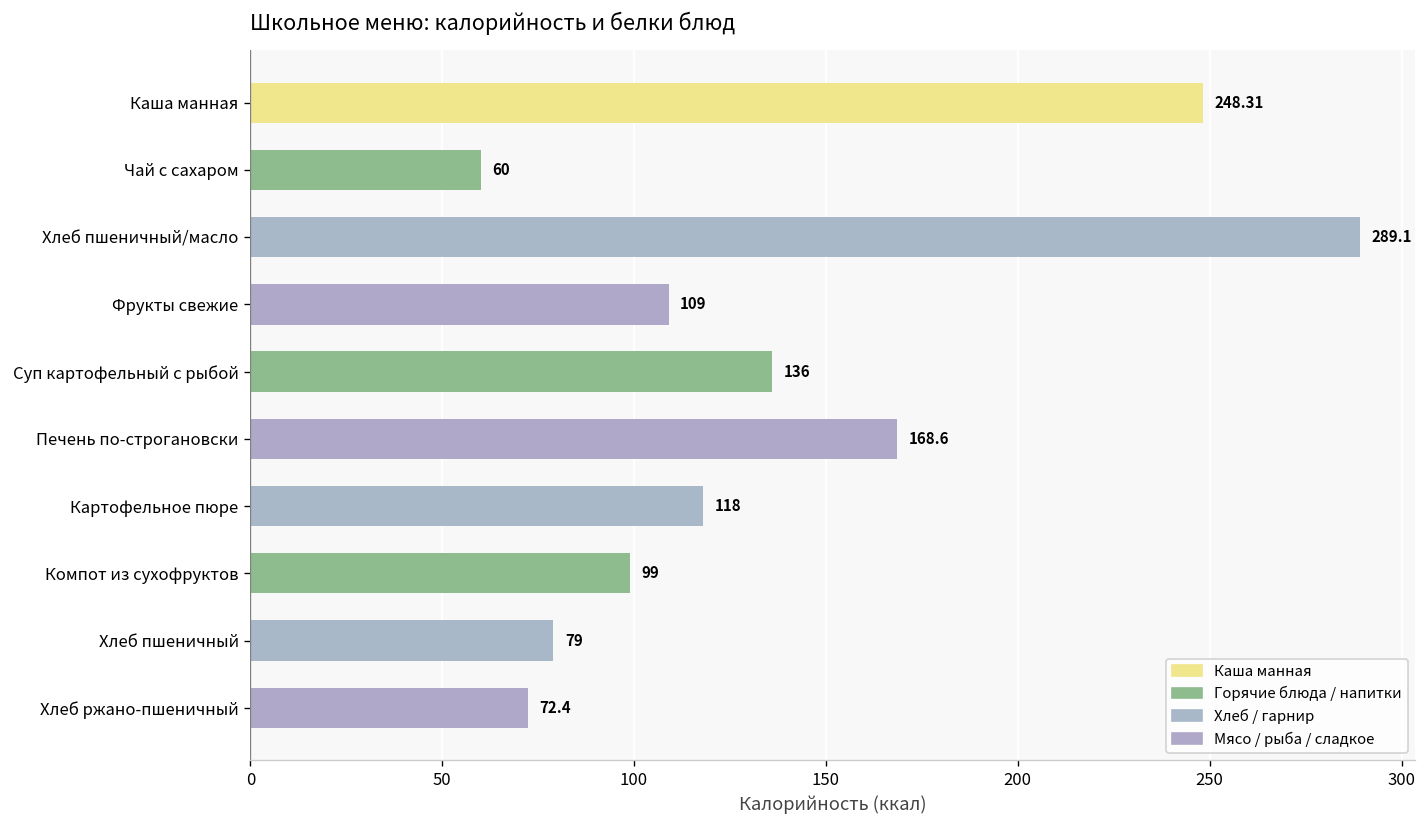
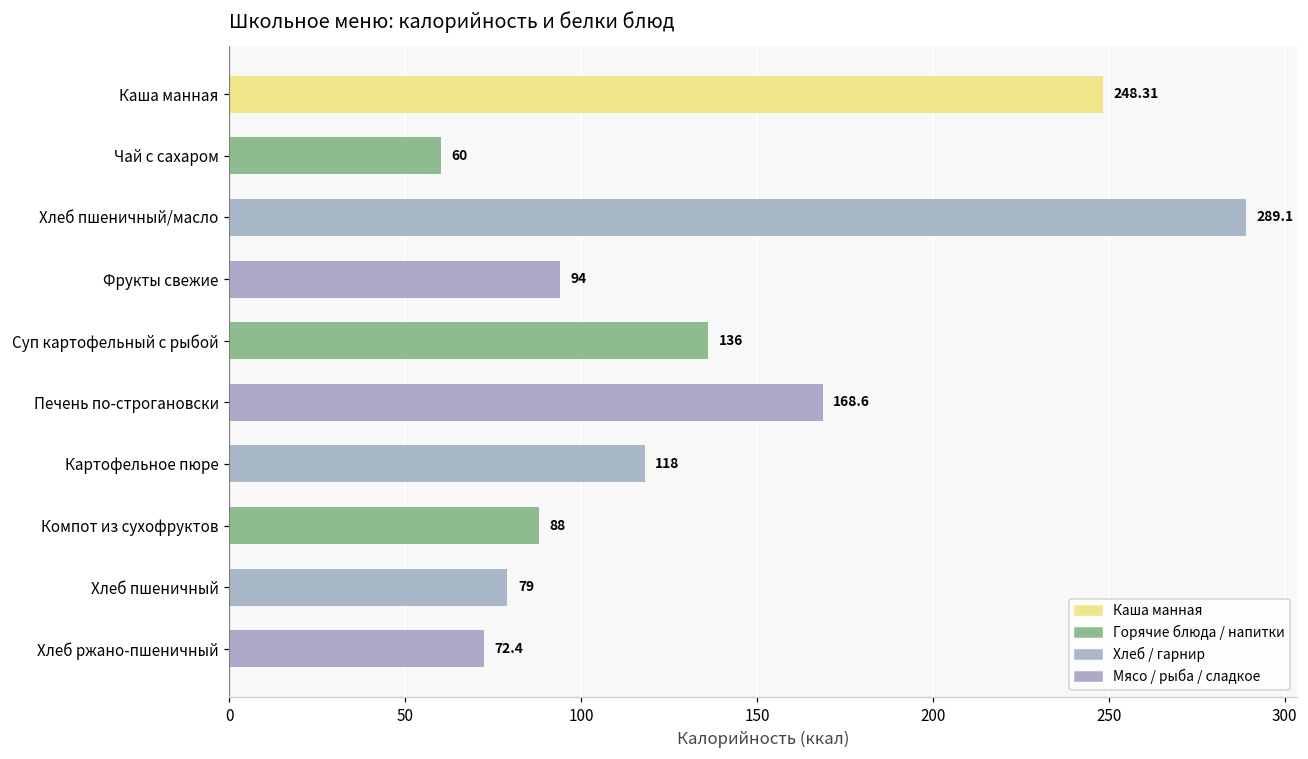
Фрукты свежие: 109 -> 94
Компот из сухофруктов: 99 -> 88
